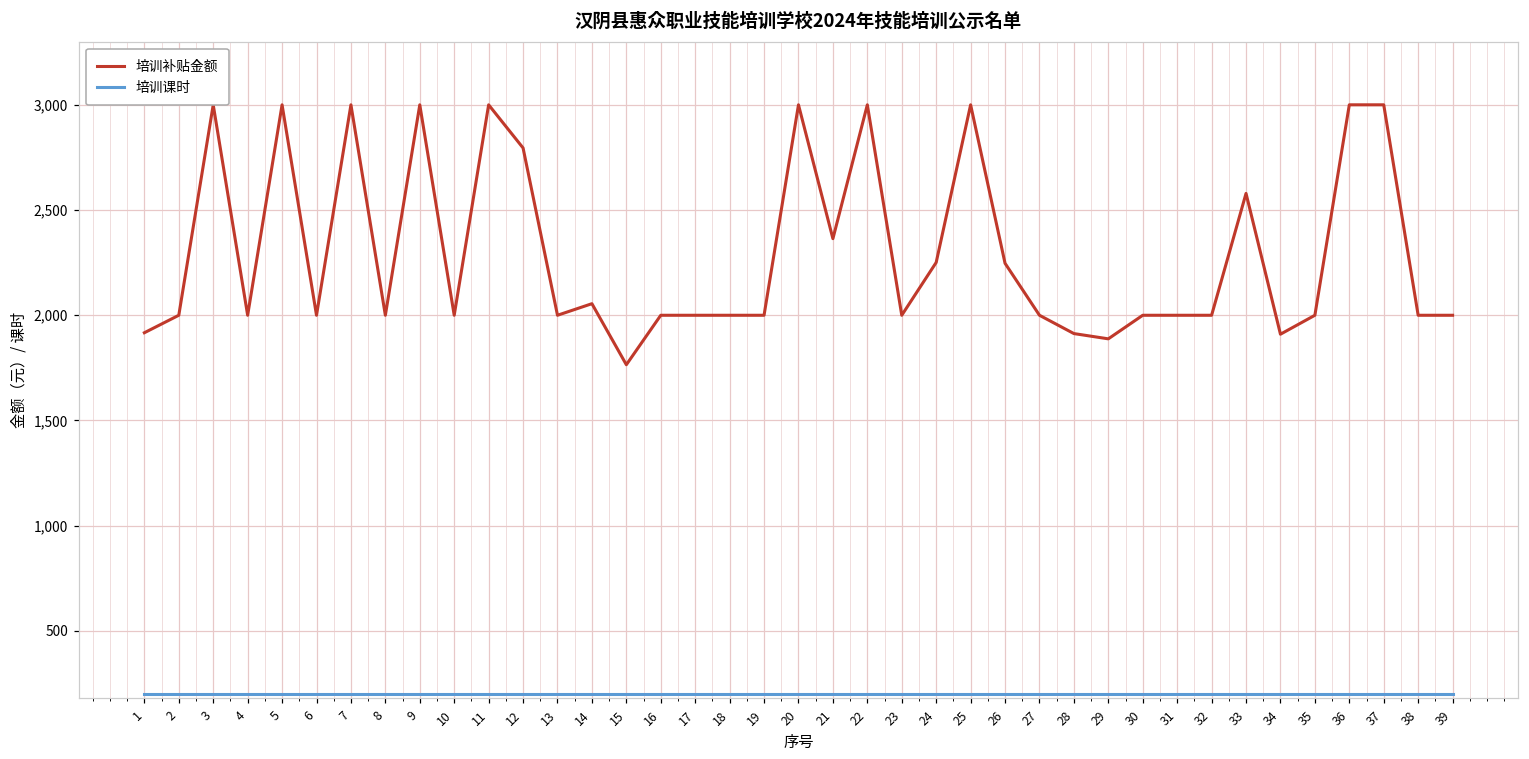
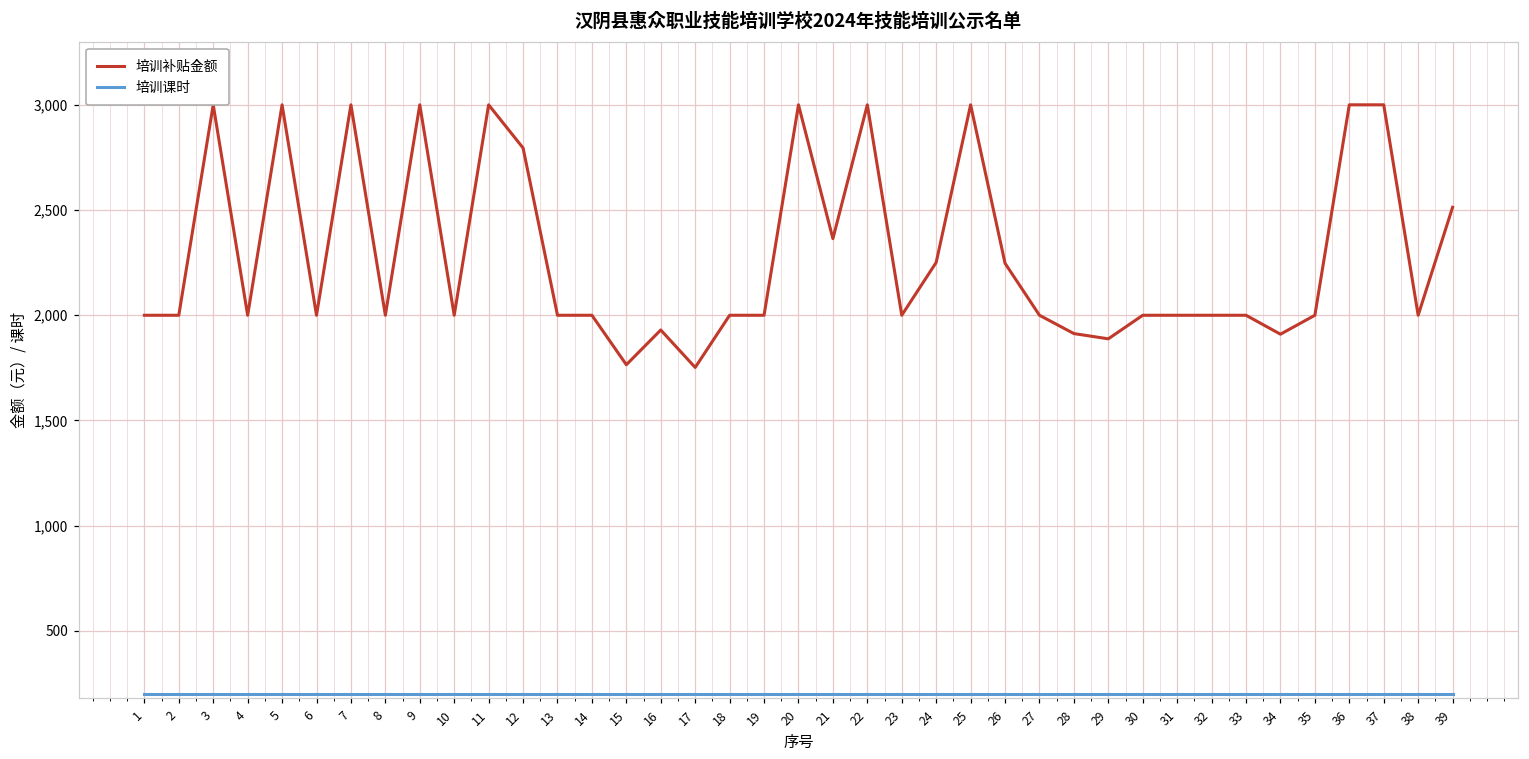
培训补贴金额, 1: 1,920 -> 2,000
培训补贴金额, 14: 2,060 -> 2,000
培训补贴金额, 16: 2,000 -> 1,930
培训补贴金额, 17: 2,000 -> 1,750
培训补贴金额, 33: 2,580 -> 2,000
培训补贴金额, 39: 2,000 -> 2,510
